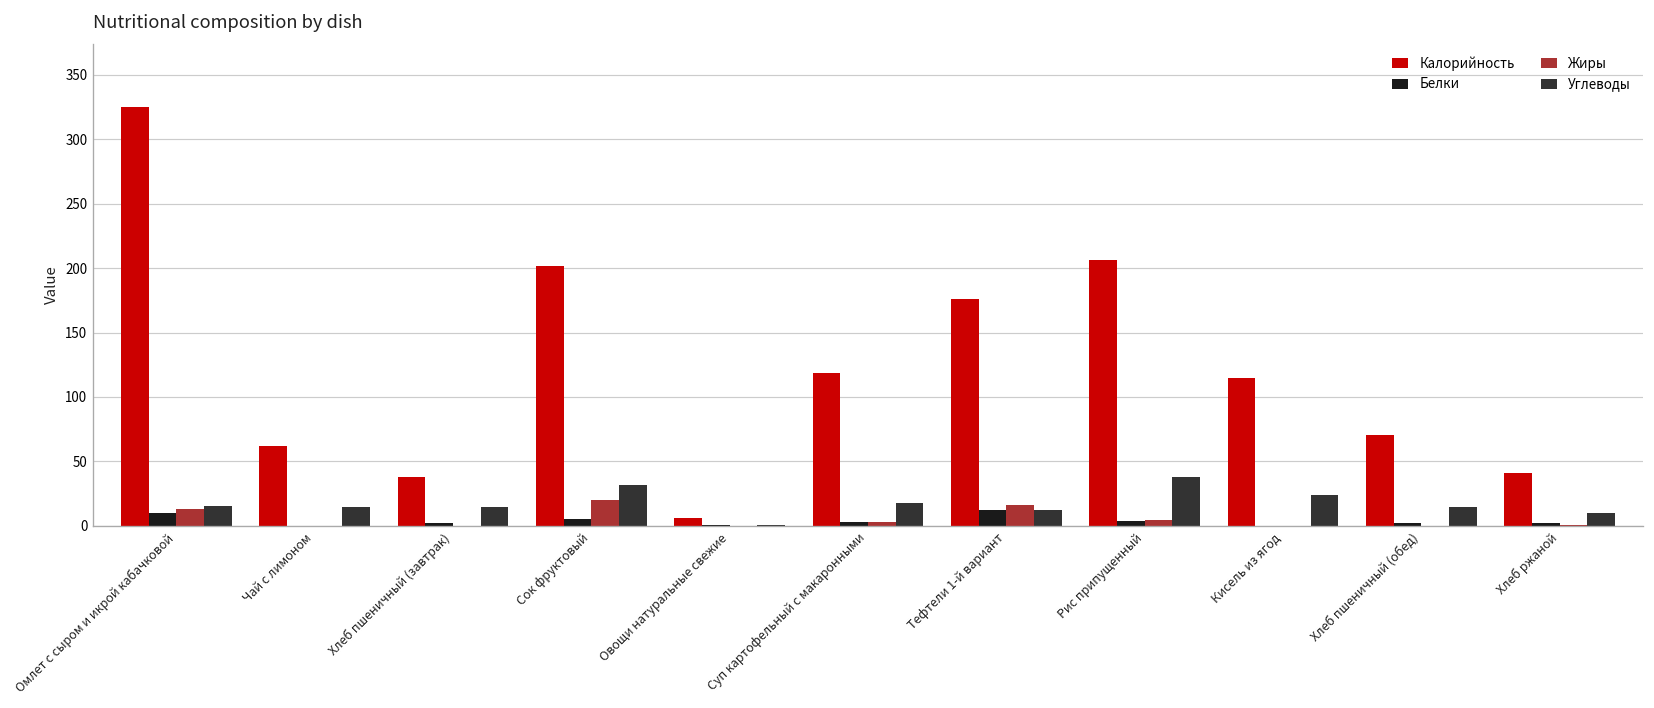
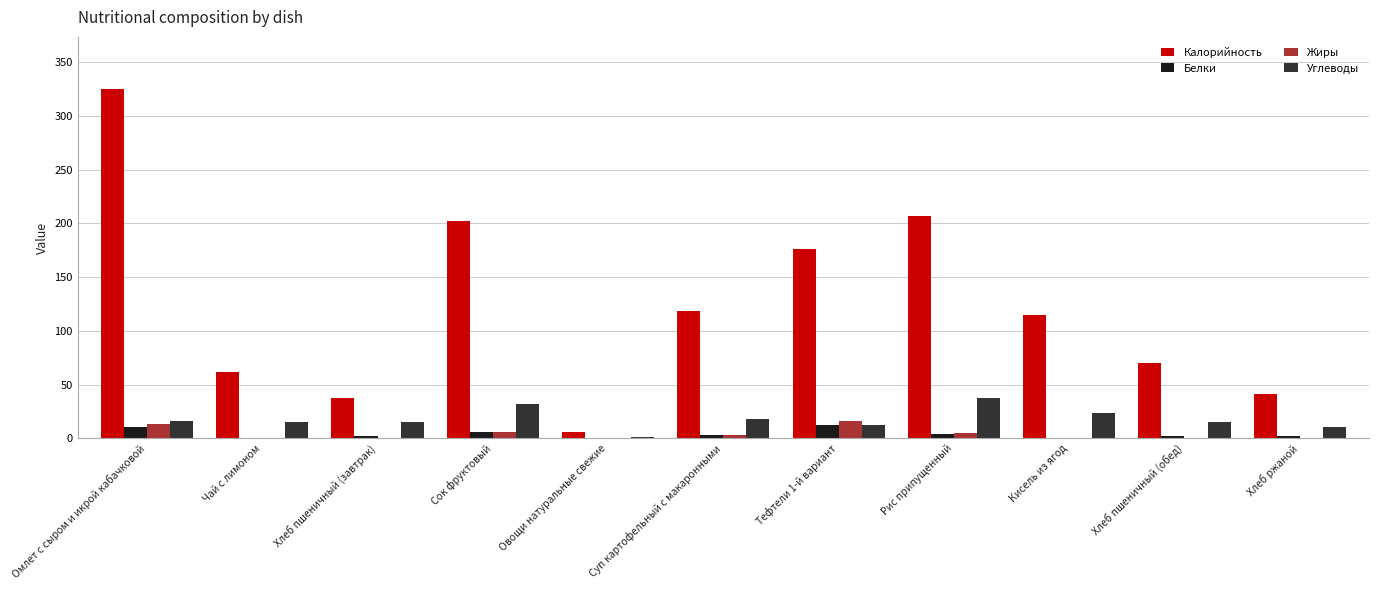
Жиры, Сок фруктовый: 20 -> 6
